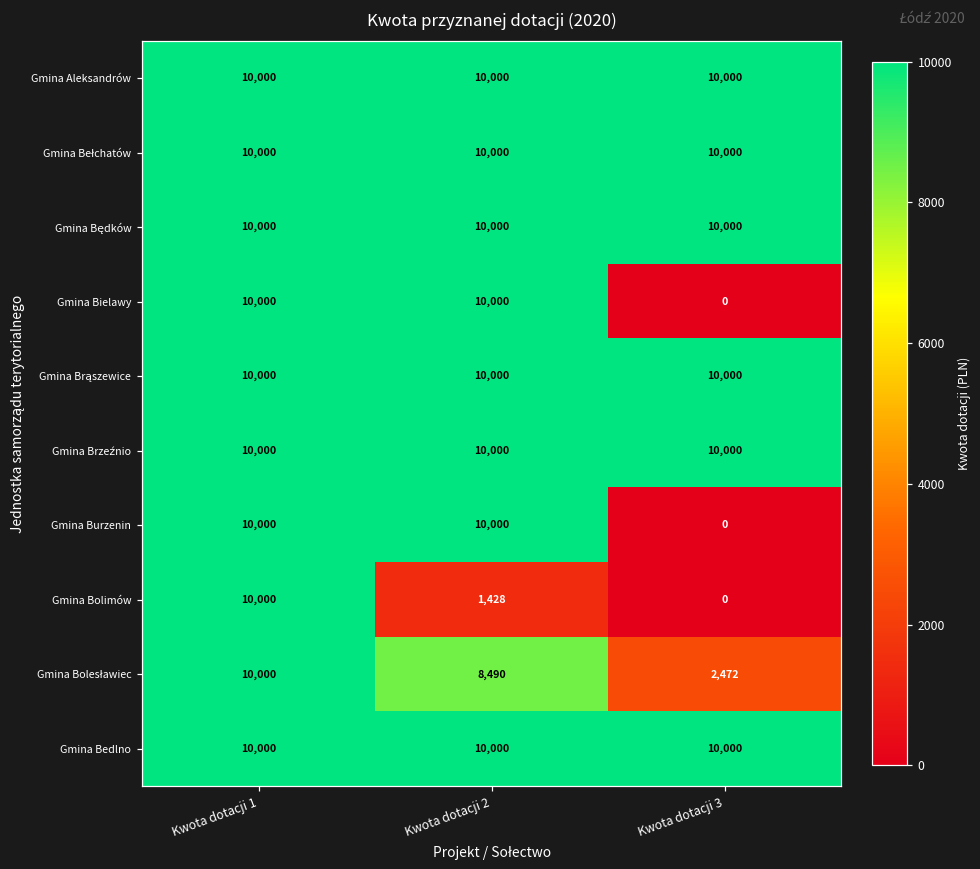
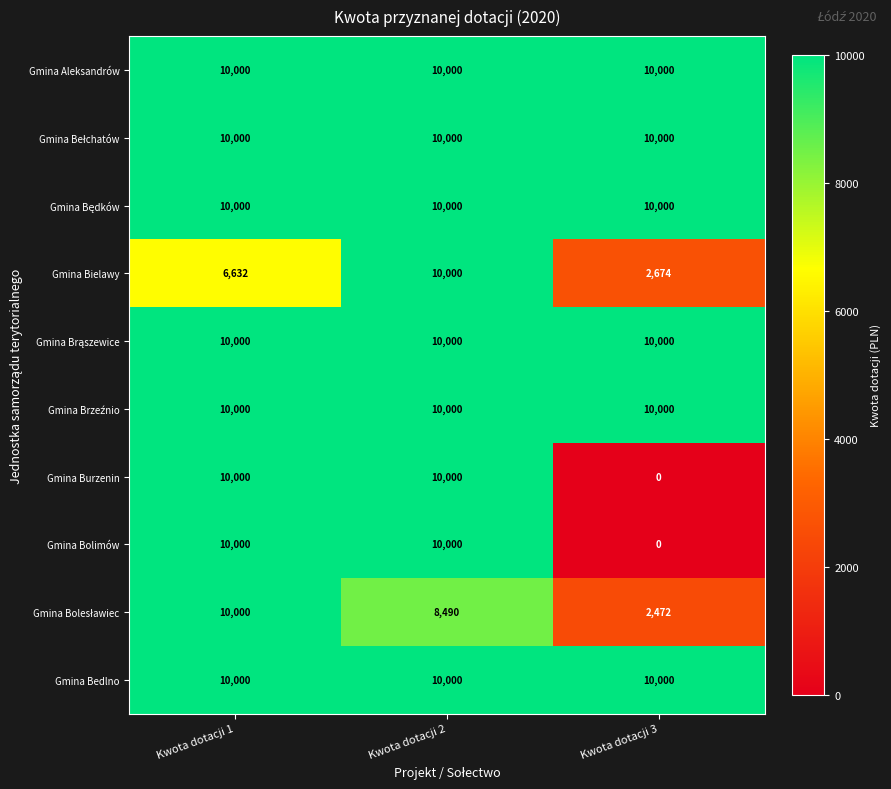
Gmina Bielawy, Kwota dotacji 1: 10,000 -> 6,632
Gmina Bielawy, Kwota dotacji 3: 0 -> 2,674
Gmina Bolimów, Kwota dotacji 2: 1,428 -> 10,000
